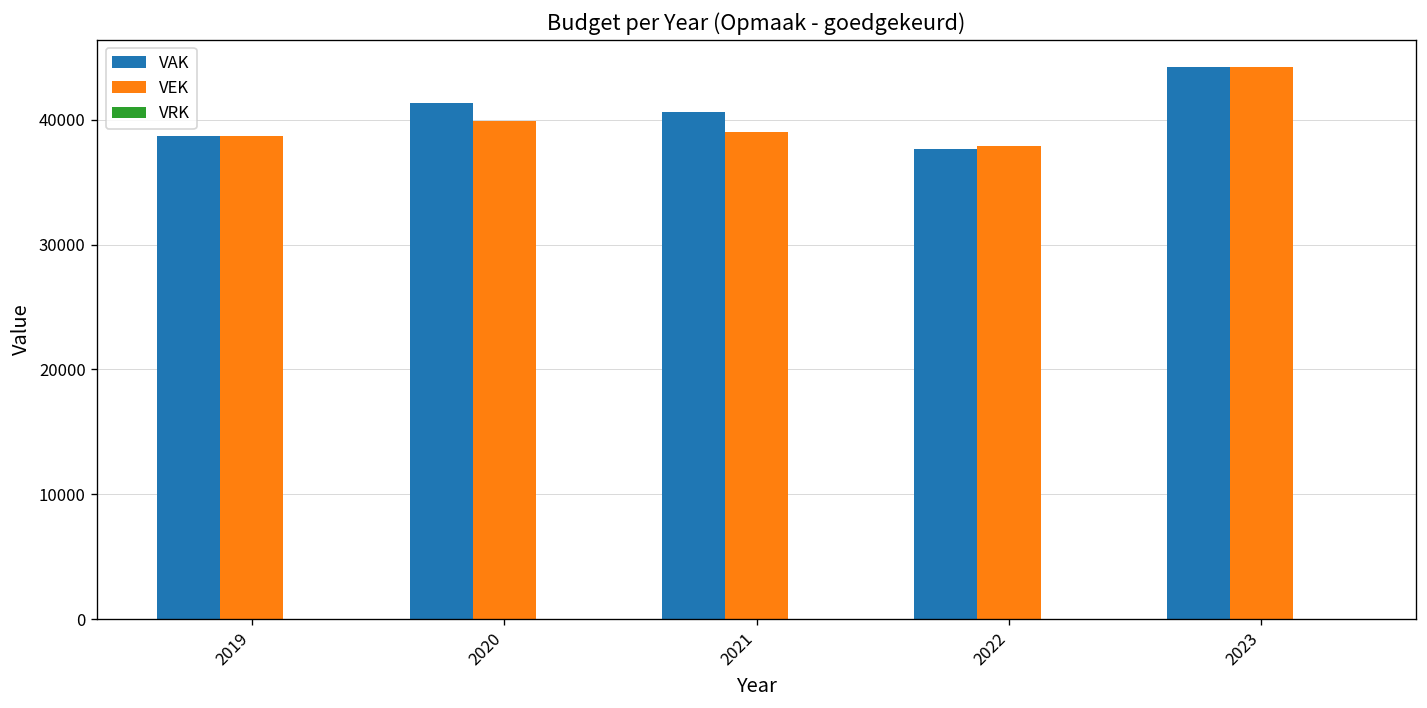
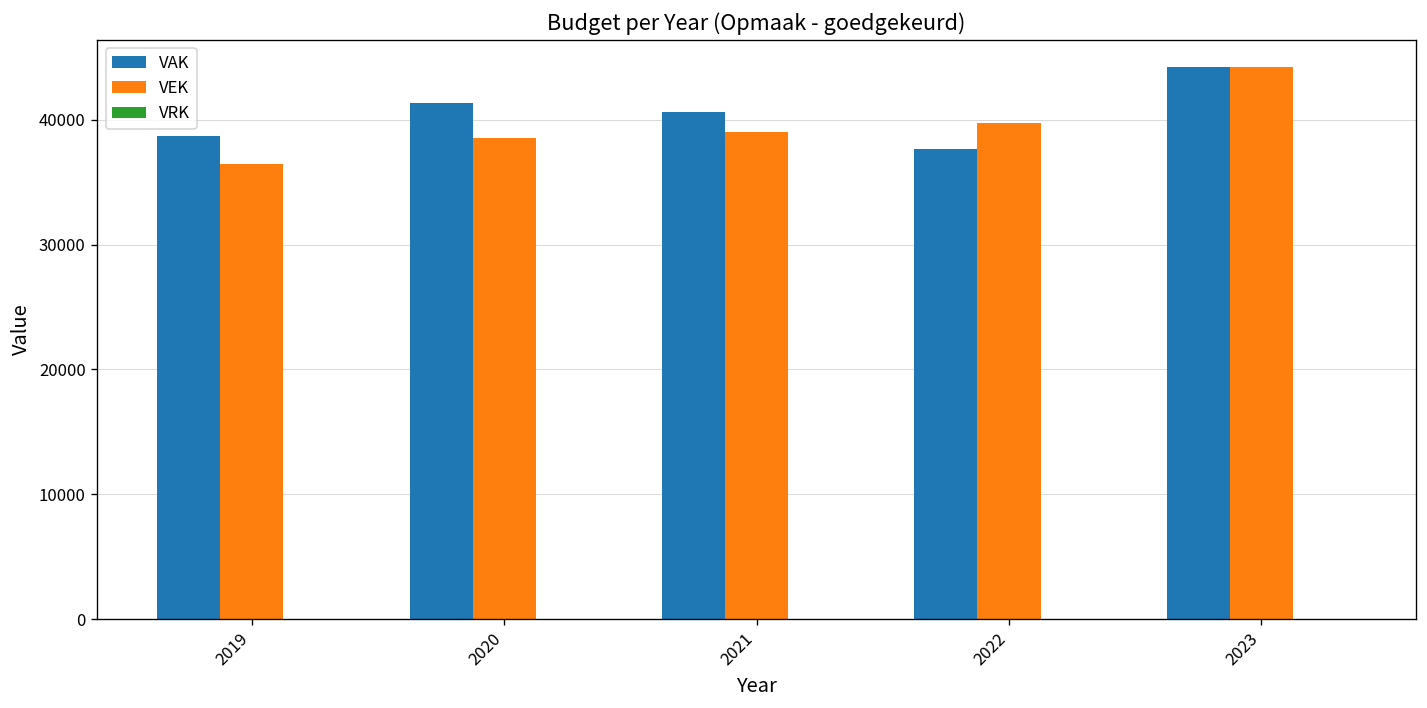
VEK, 2019: 38700 -> 36400
VEK, 2020: 39900 -> 38600
VEK, 2022: 37900 -> 39800
